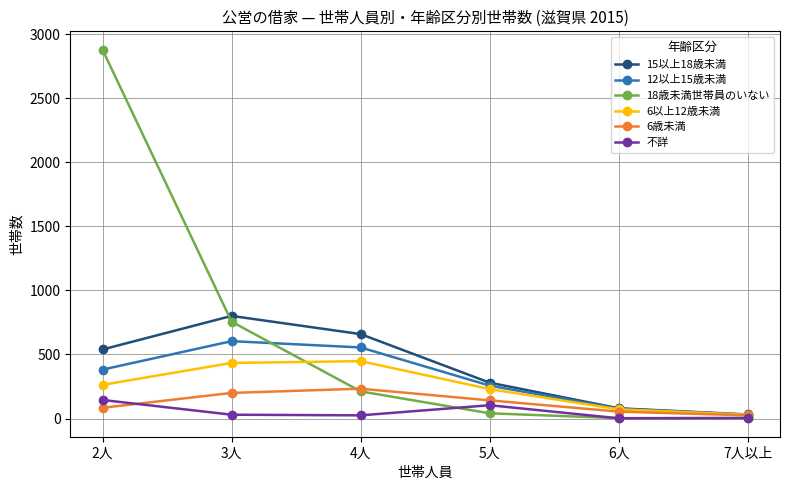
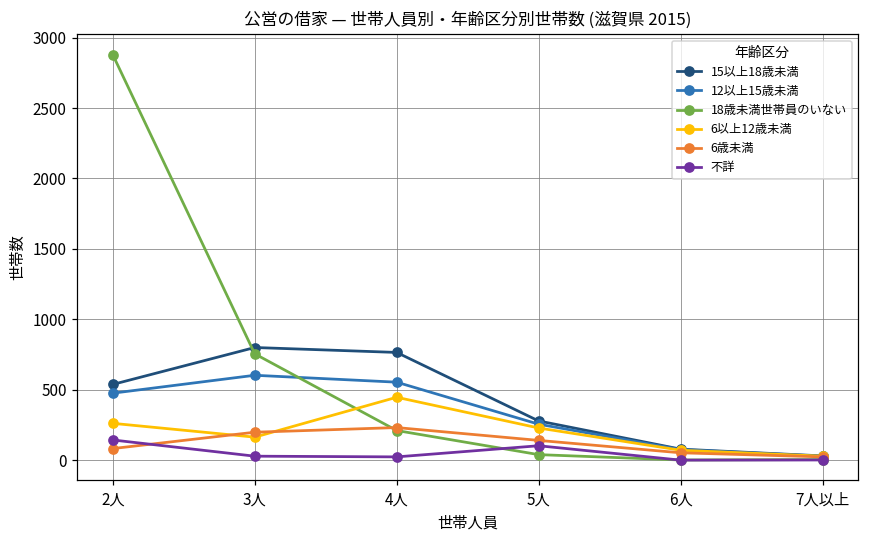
12以上15歳未満, 2人: 380 -> 480
6以上12歳未満, 3人: 430 -> 170
15以上18歳未満, 4人: 660 -> 770
